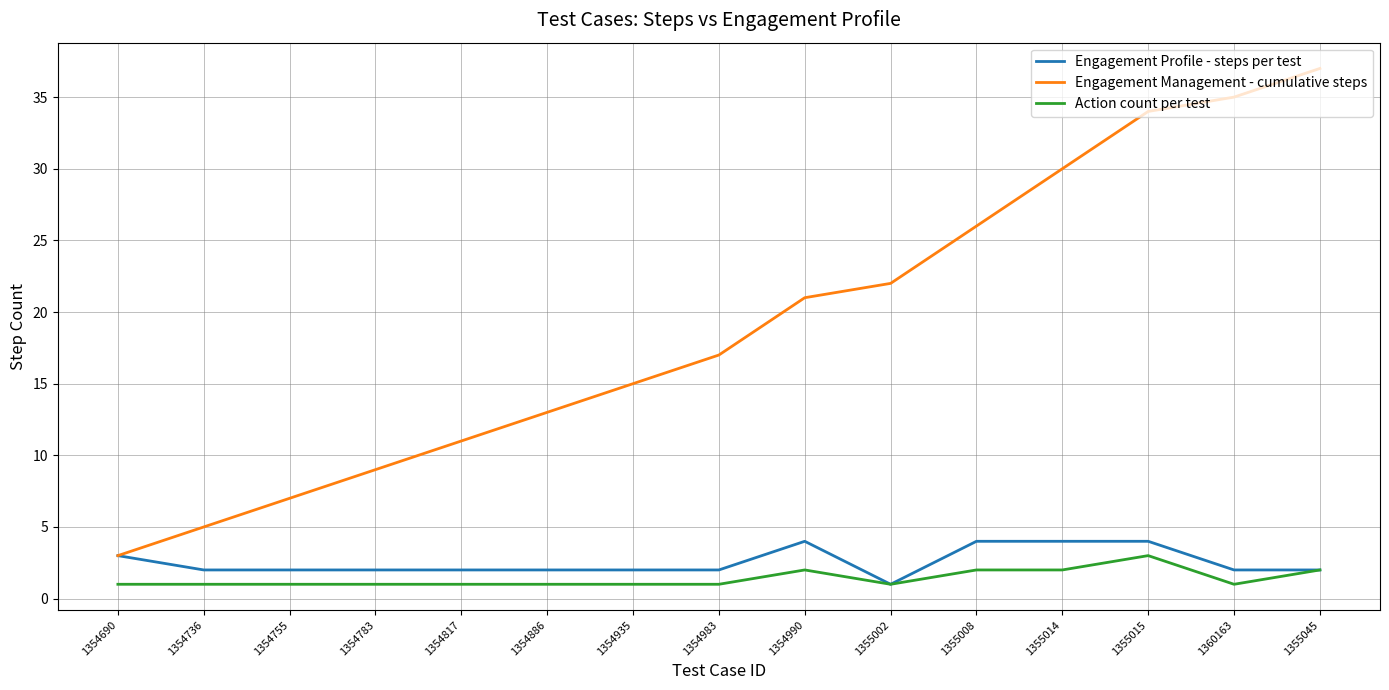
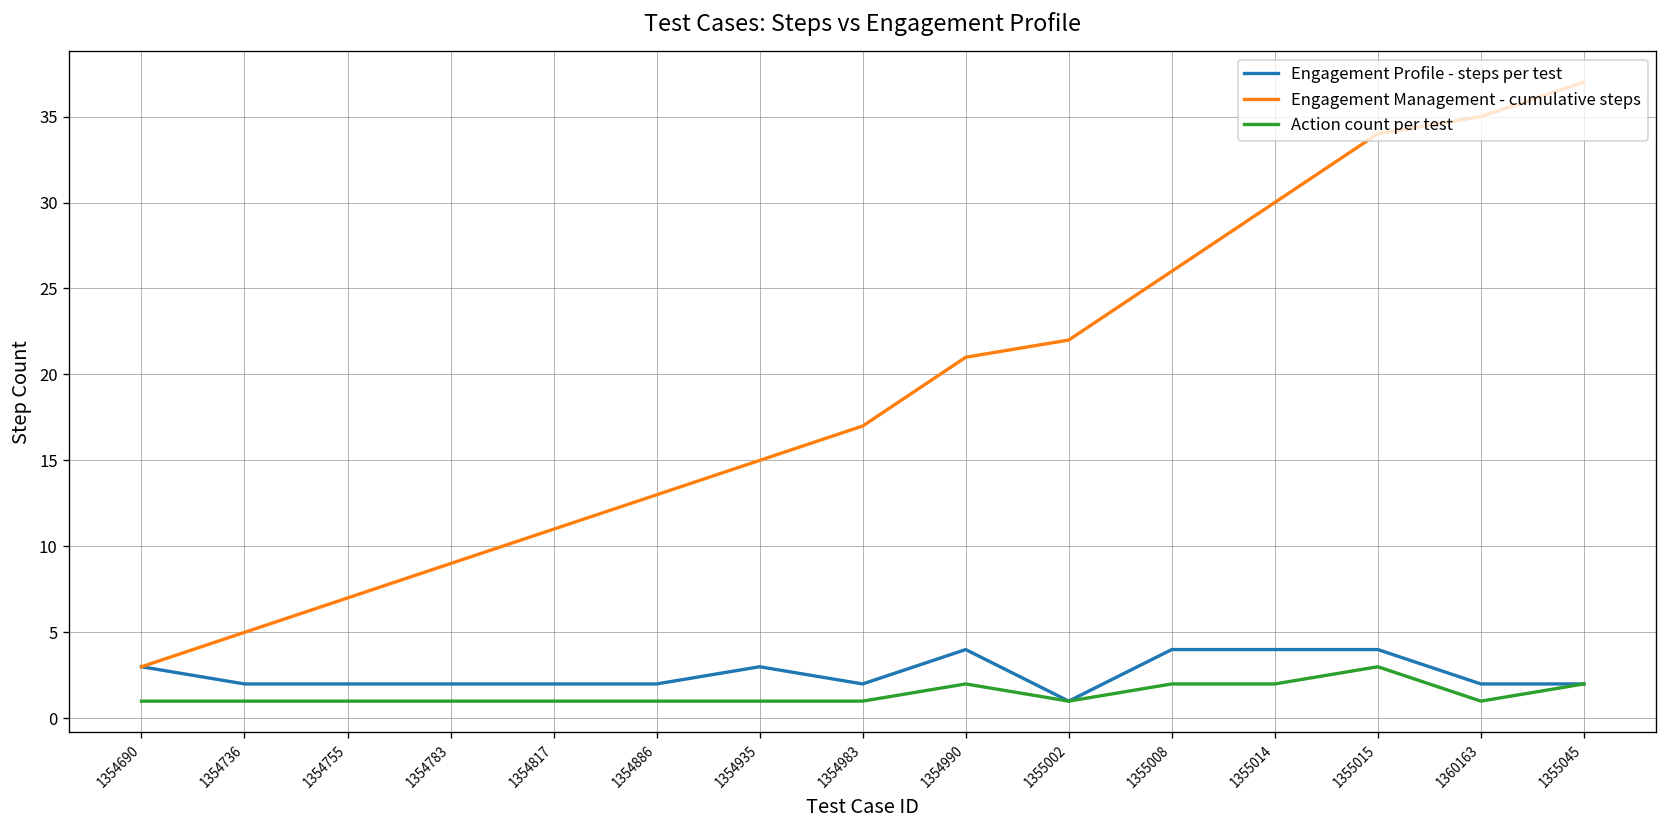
Engagement Profile - steps per test, 1354935: 2 -> 3
